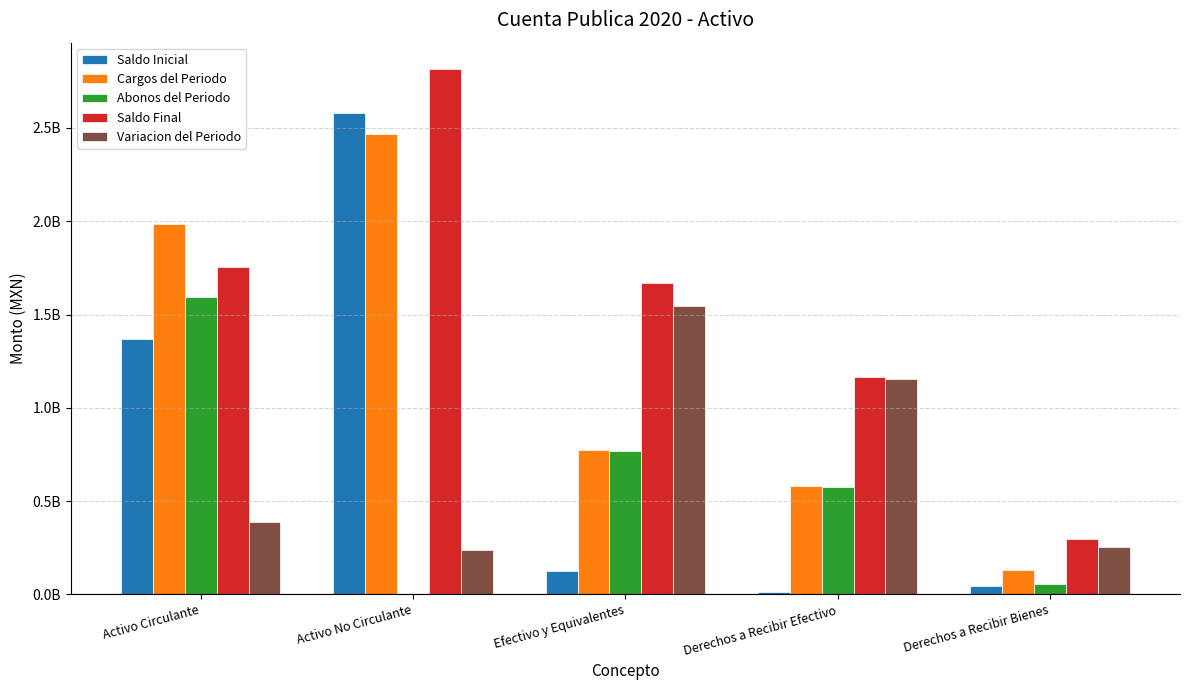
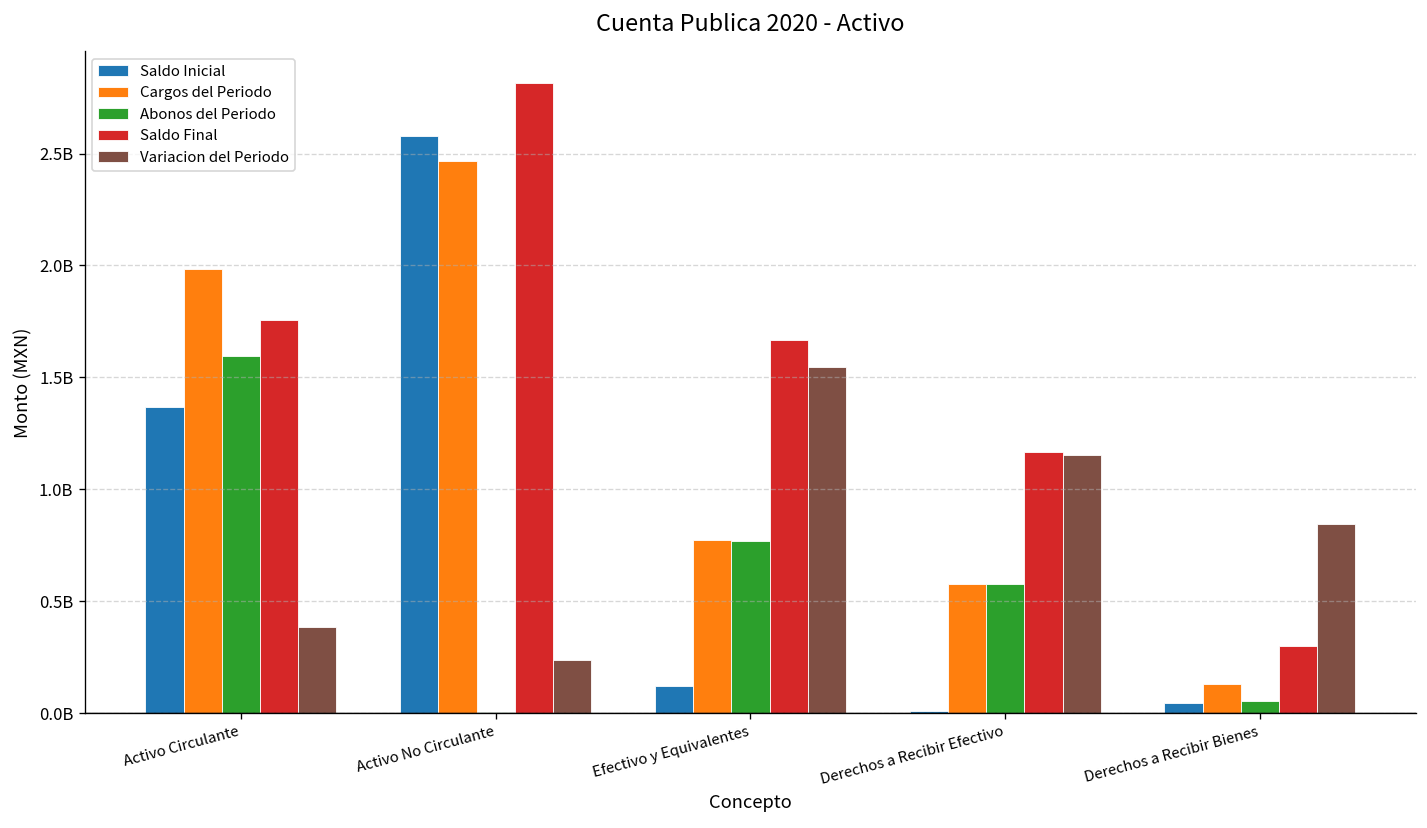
Variacion del Periodo, Derechos a Recibir Bienes: 260000000 -> 850000000
